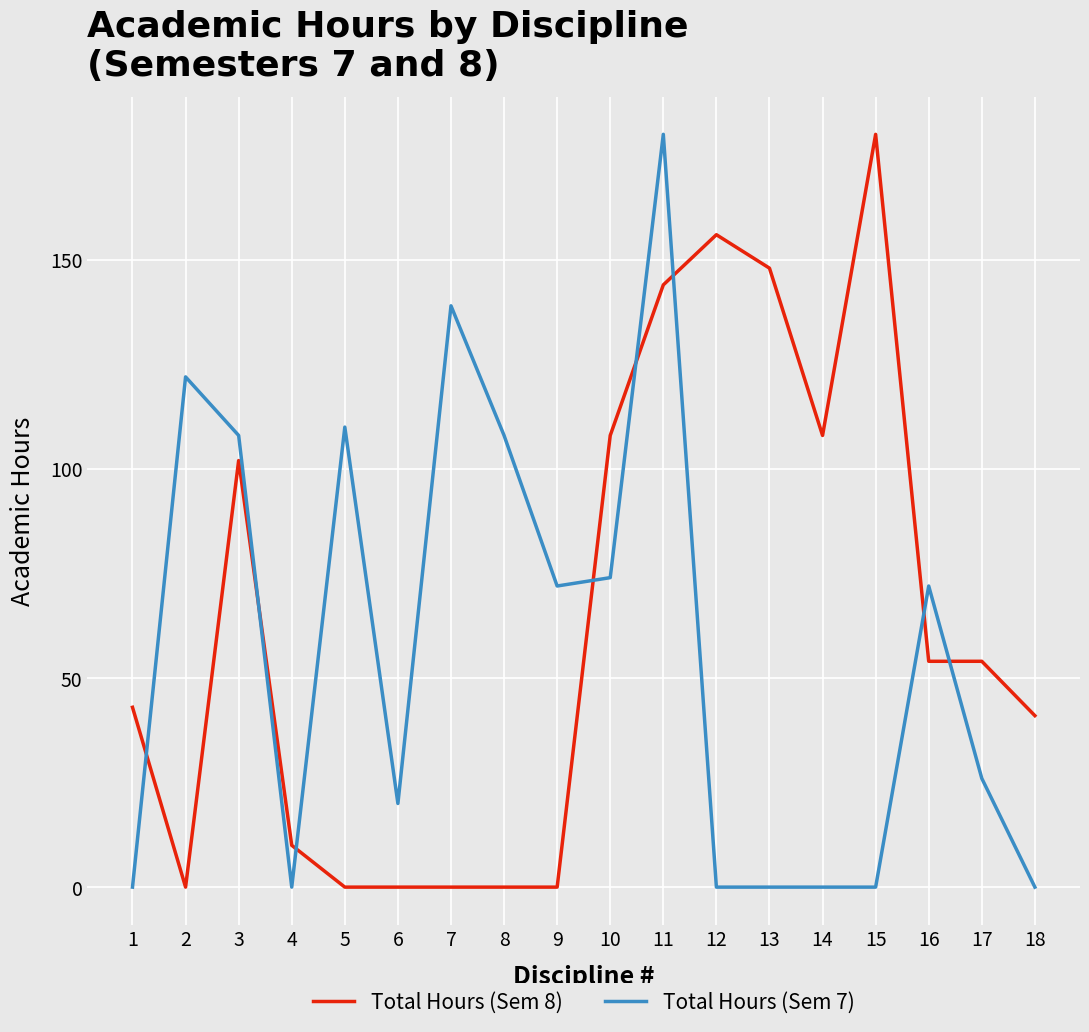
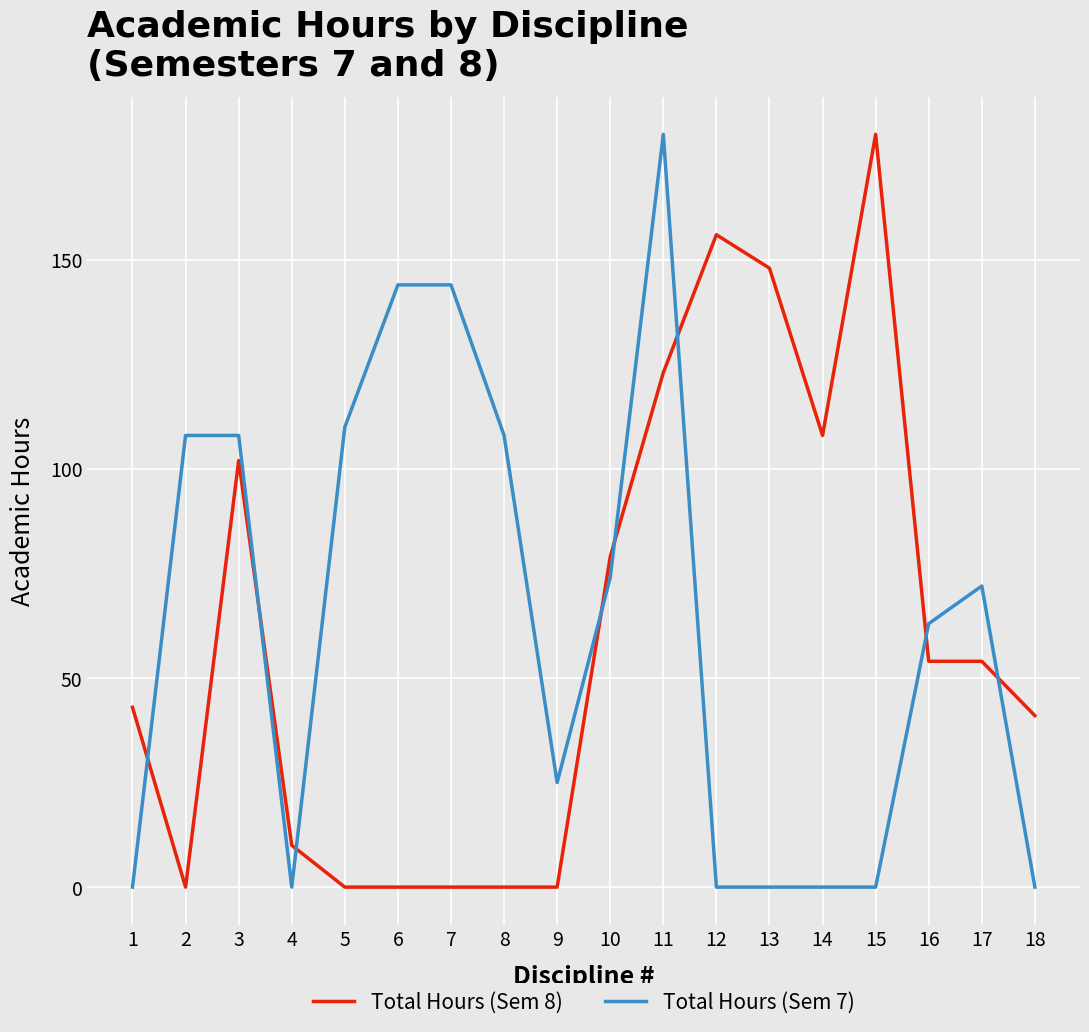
Total Hours (Sem 7), 2: 122 -> 108
Total Hours (Sem 7), 6: 20 -> 144
Total Hours (Sem 7), 7: 139 -> 144
Total Hours (Sem 7), 9: 72 -> 25
Total Hours (Sem 8), 10: 108 -> 79
Total Hours (Sem 8), 11: 144 -> 123
Total Hours (Sem 7), 16: 72 -> 63
Total Hours (Sem 7), 17: 26 -> 72
